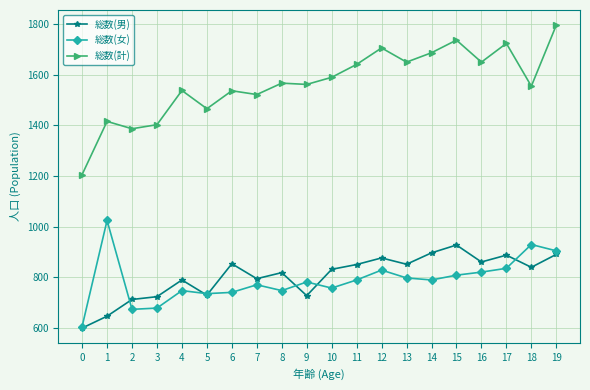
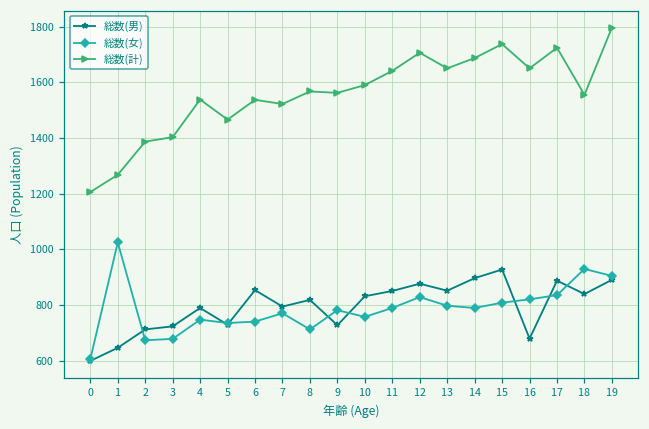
総数(計), 1: 1420 -> 1270
総数(女), 8: 750 -> 710
総数(男), 16: 860 -> 680
